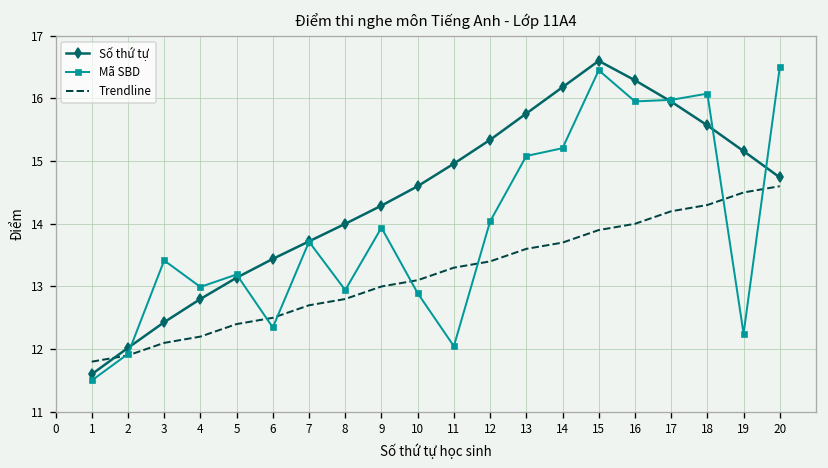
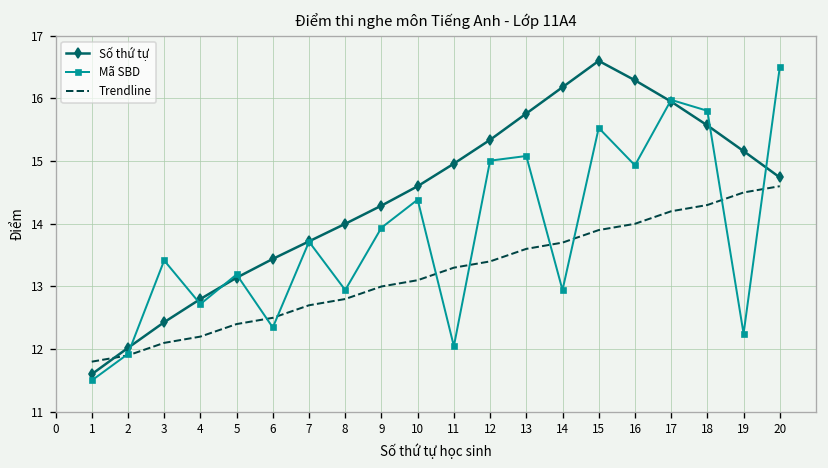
Mã SBD, 4: 13.0 -> 12.7
Mã SBD, 10: 12.9 -> 14.4
Mã SBD, 12: 14.0 -> 15.0
Mã SBD, 14: 15.2 -> 12.9
Mã SBD, 15: 16.5 -> 15.5
Mã SBD, 16: 16.0 -> 14.9
Mã SBD, 18: 16.1 -> 15.8
